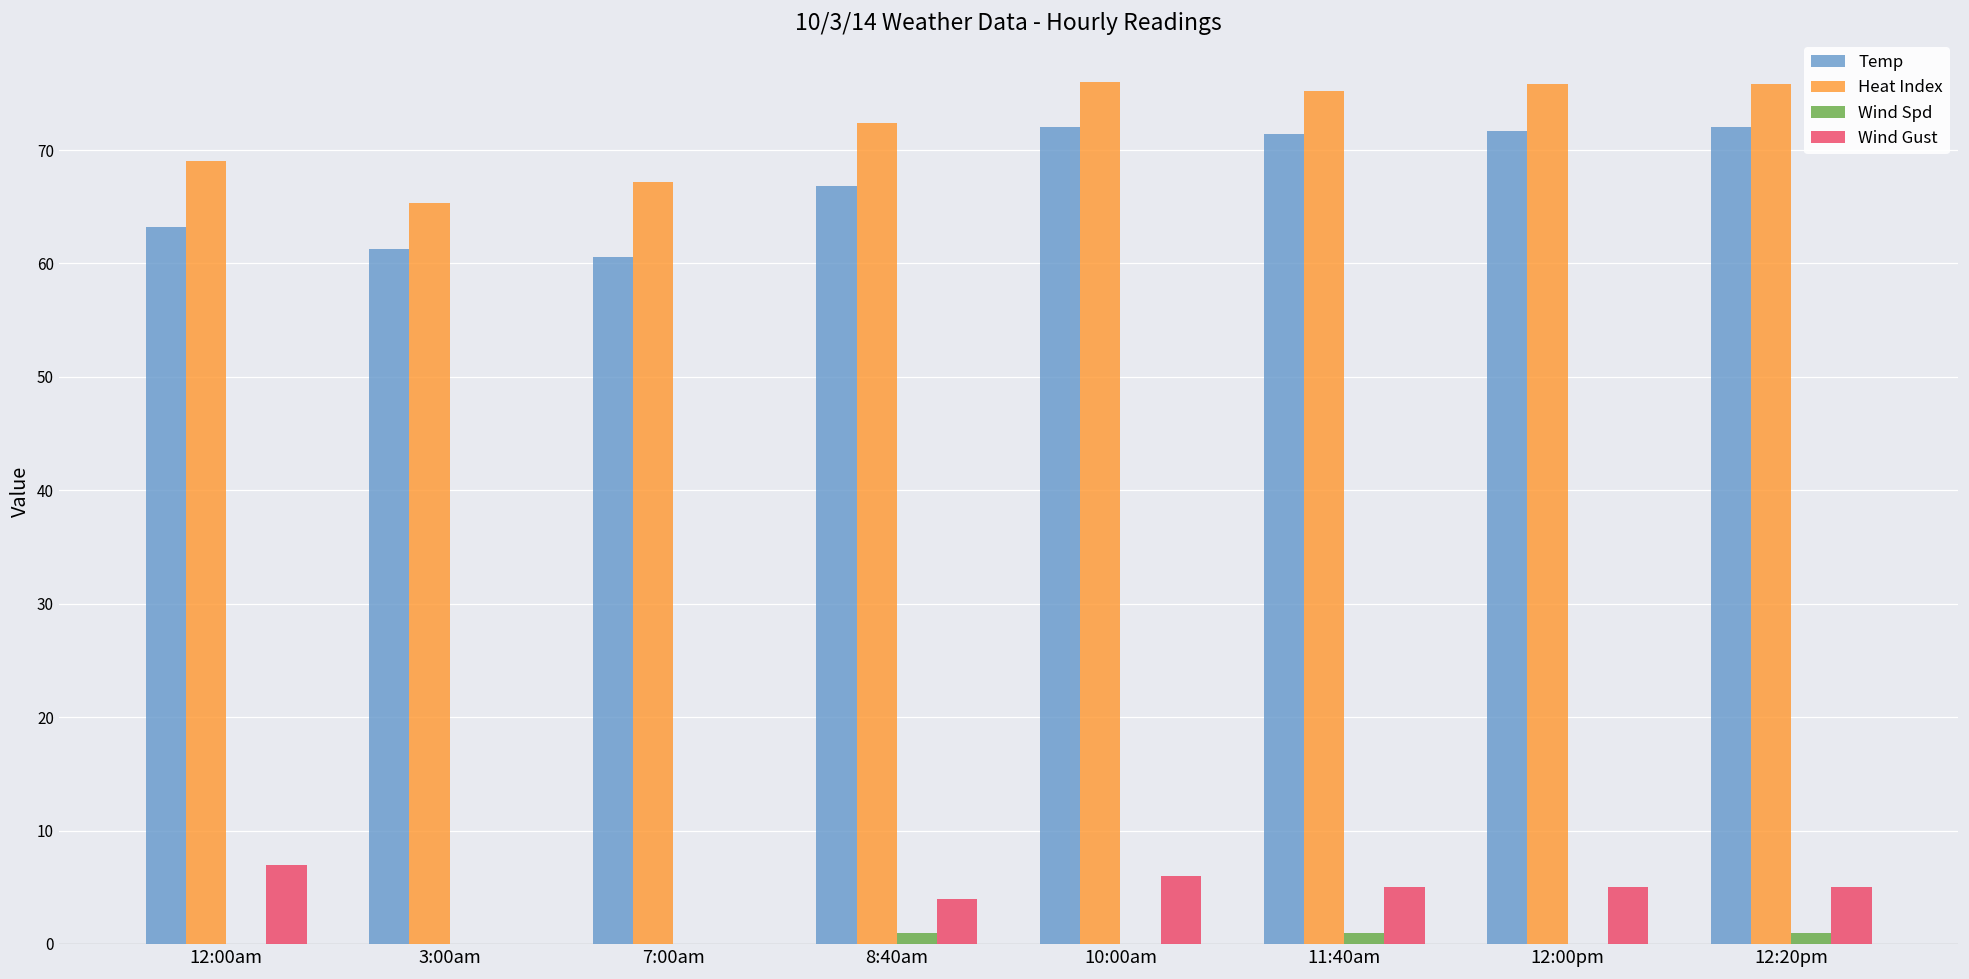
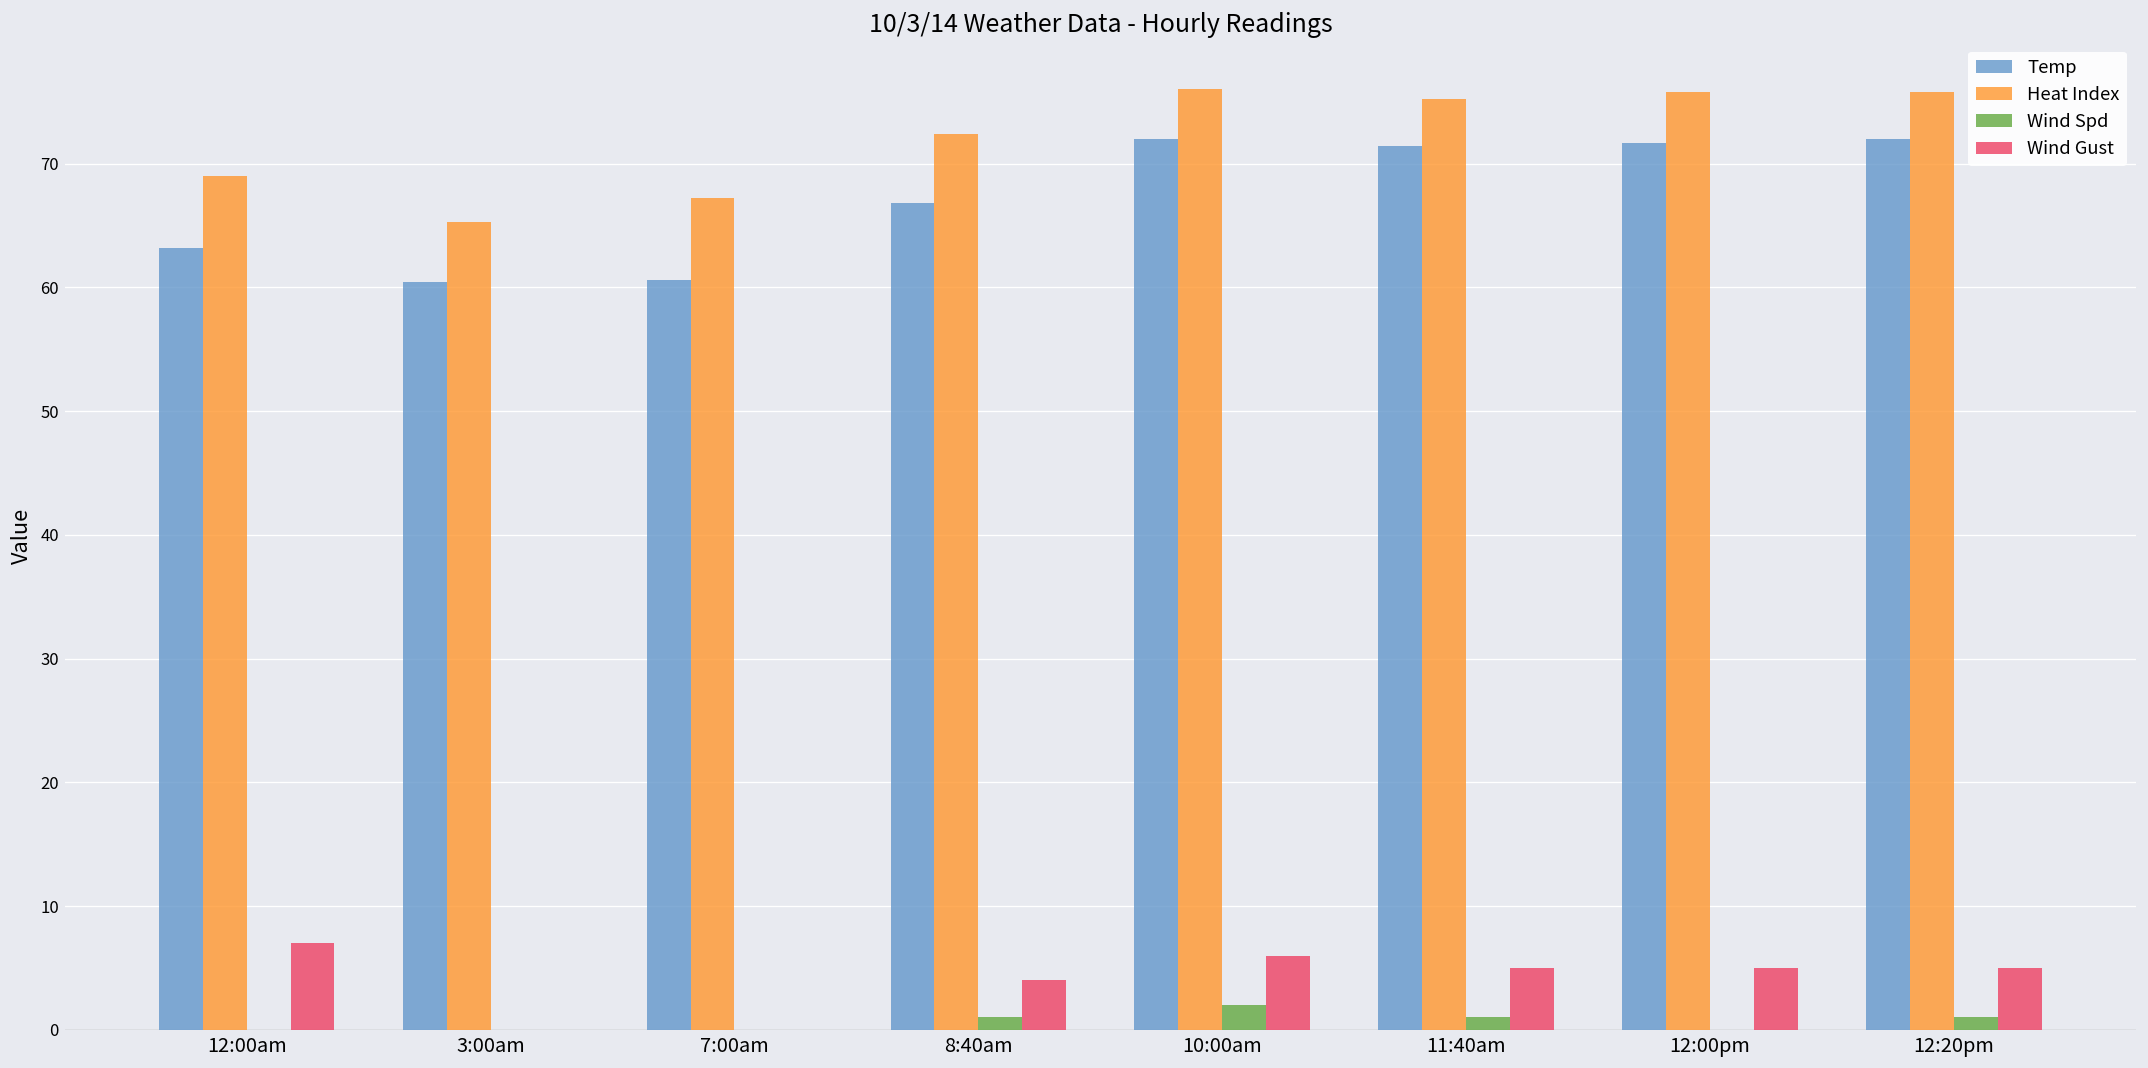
Temp, 3:00am: 61.3 -> 60.4
Wind Spd, 10:00am: 0 -> 2
